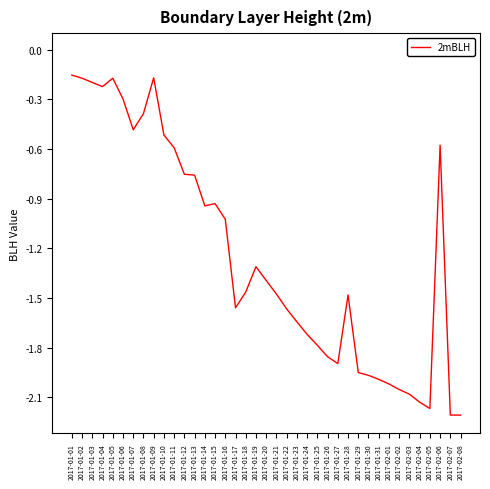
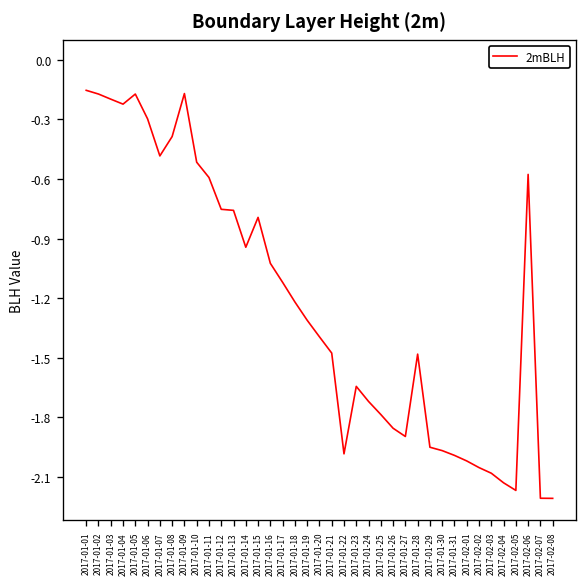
2017-01-15: -0.93 -> -0.79
2017-01-17: -1.56 -> -1.12
2017-01-18: -1.46 -> -1.22
2017-01-22: -1.57 -> -1.98
